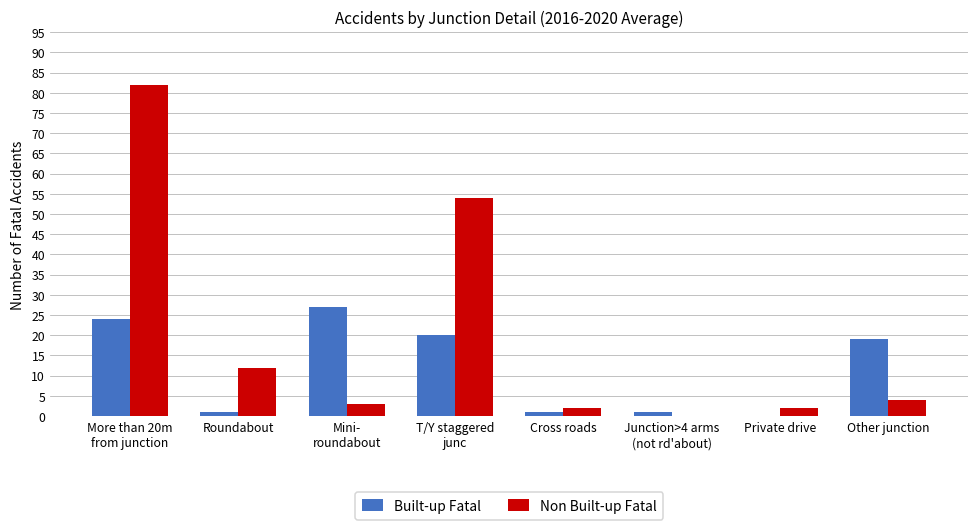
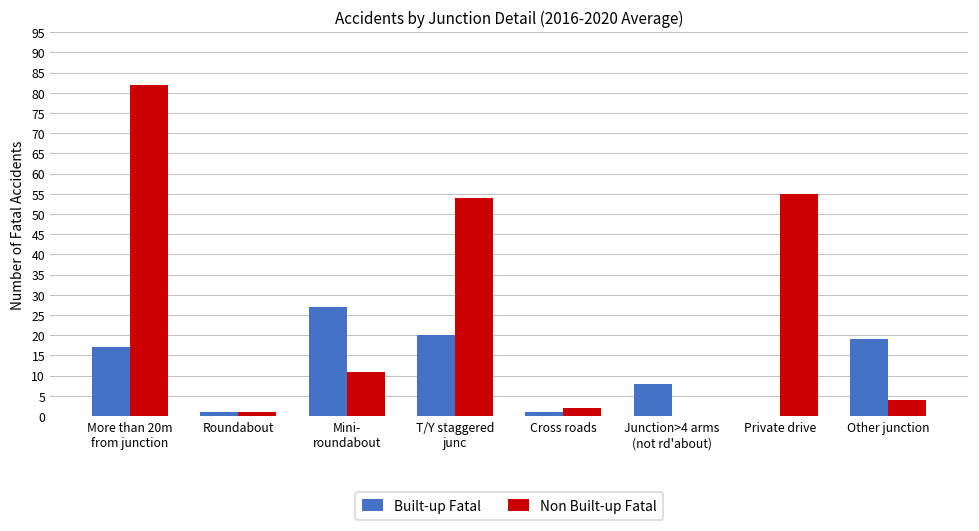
Built-up Fatal, More than 20m from junction: 24 -> 17
Non Built-up Fatal, Roundabout: 12 -> 1
Non Built-up Fatal, Mini- roundabout: 3 -> 11
Built-up Fatal, Junction>4 arms (not rd'about): 1 -> 8
Non Built-up Fatal, Private drive: 2 -> 55
